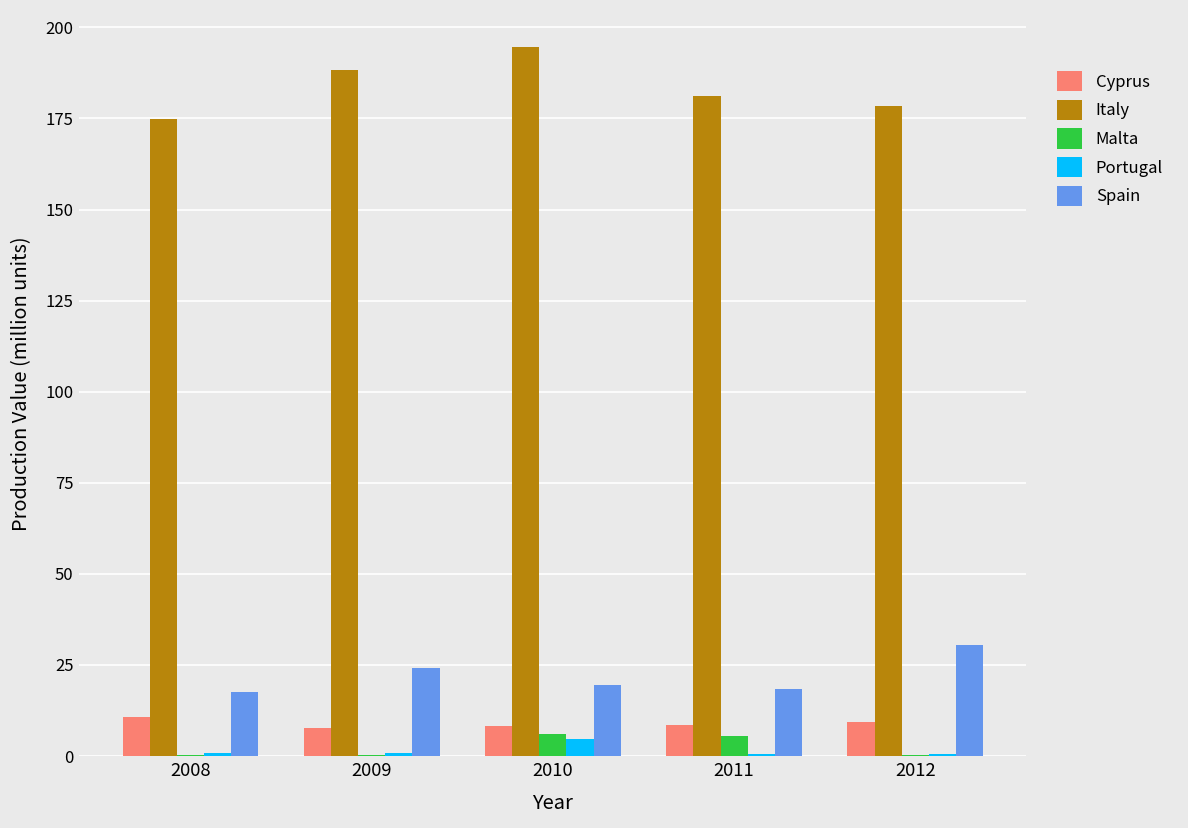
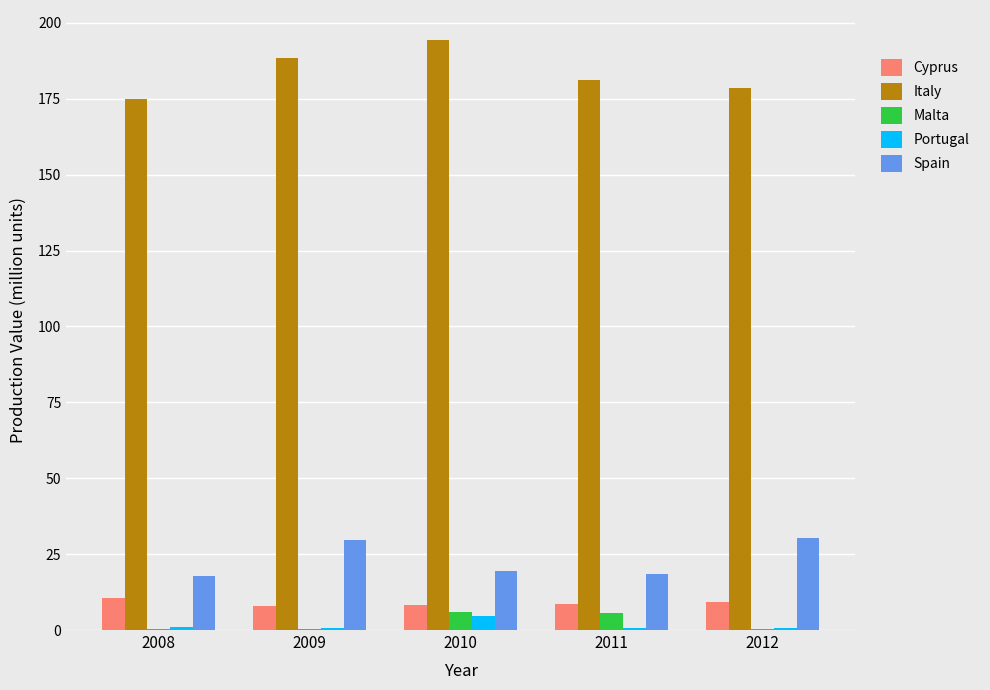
Spain, 2009: 24 -> 30
